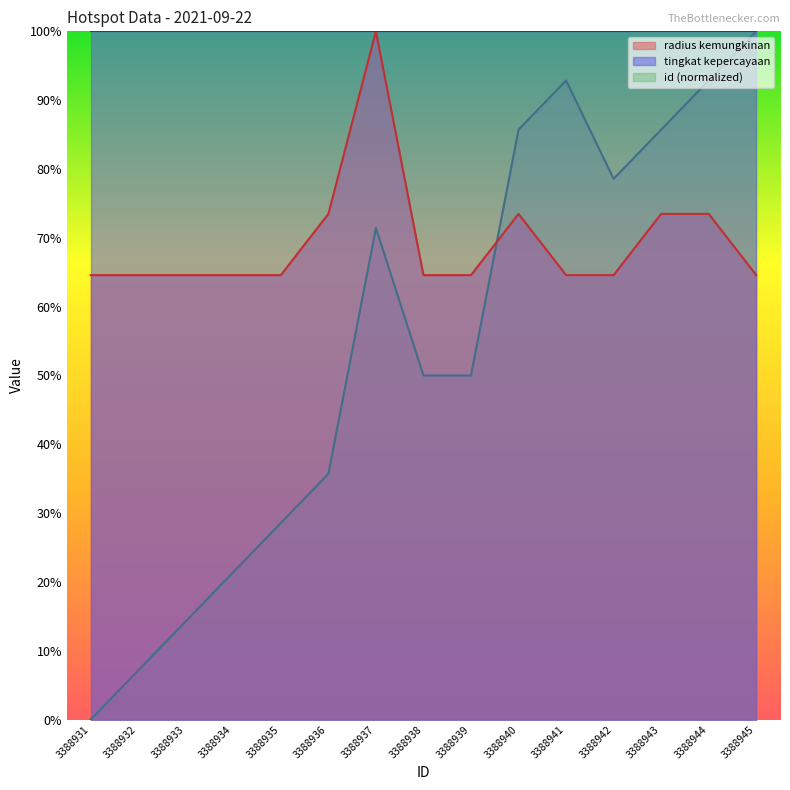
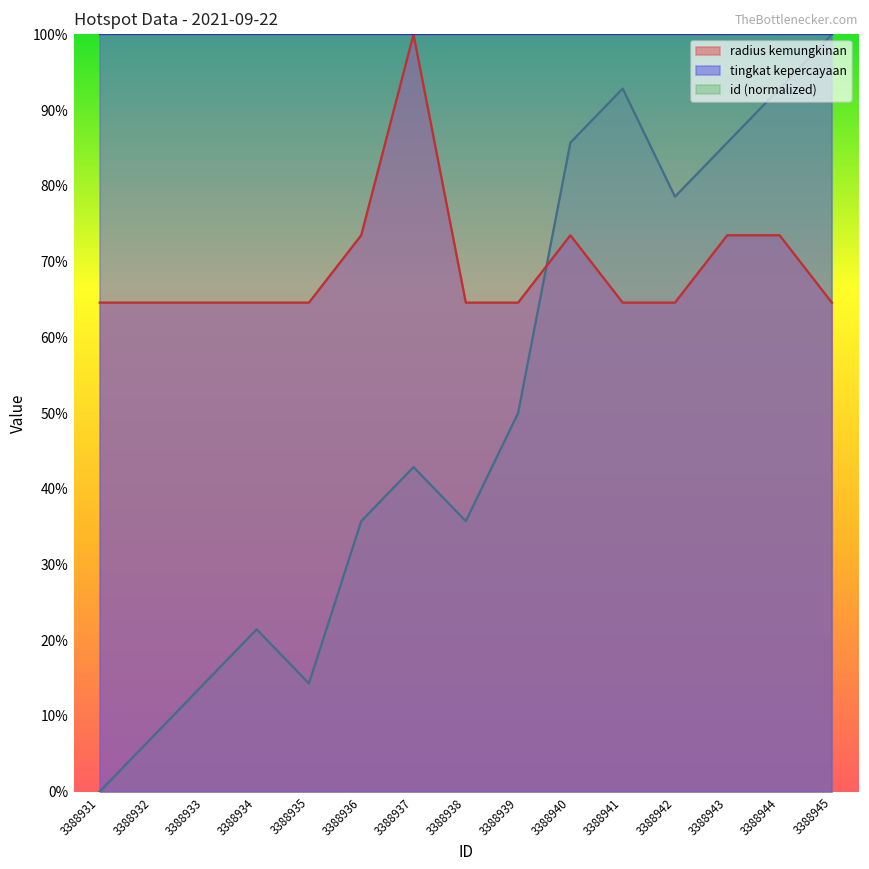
id (normalized), 3388935: 29% -> 14%
id (normalized), 3388937: 71% -> 43%
id (normalized), 3388938: 50% -> 36%
